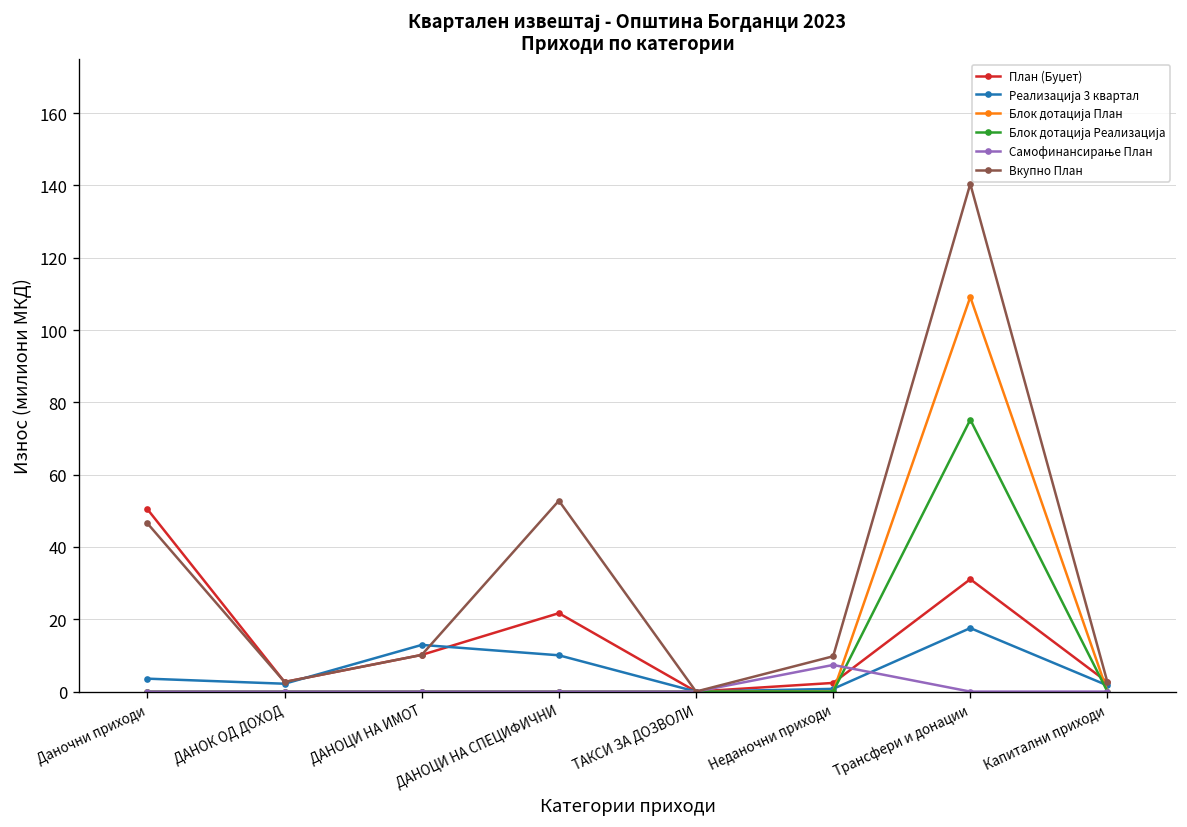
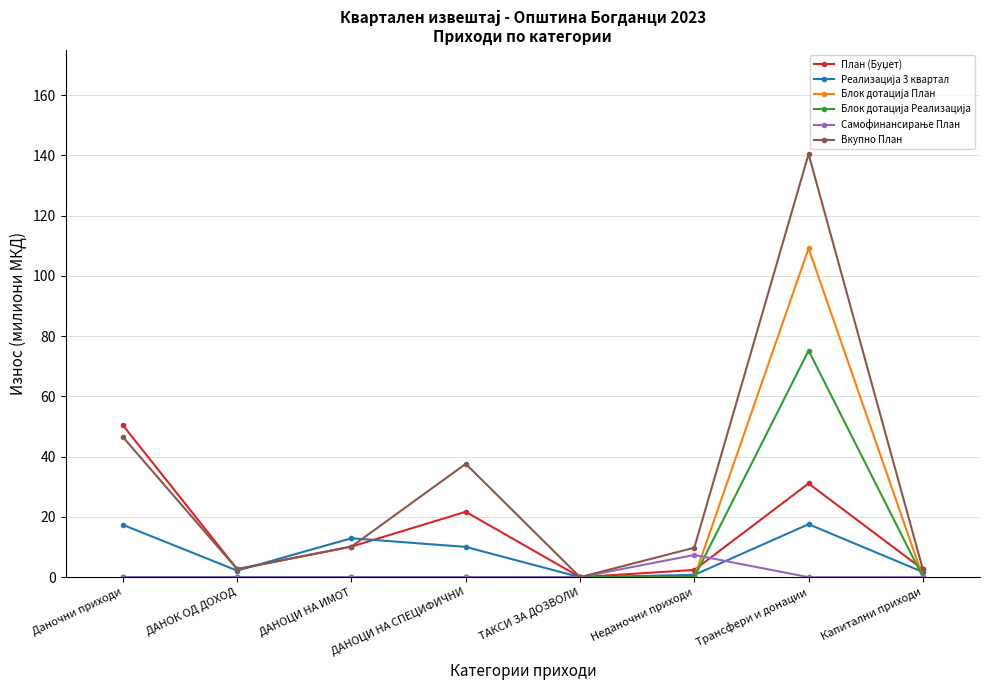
Реализација 3 квартал, Даночни приходи: 4 -> 17
Вкупно План, ДАНОЦИ НА СПЕЦИФИЧНИ: 53 -> 38
